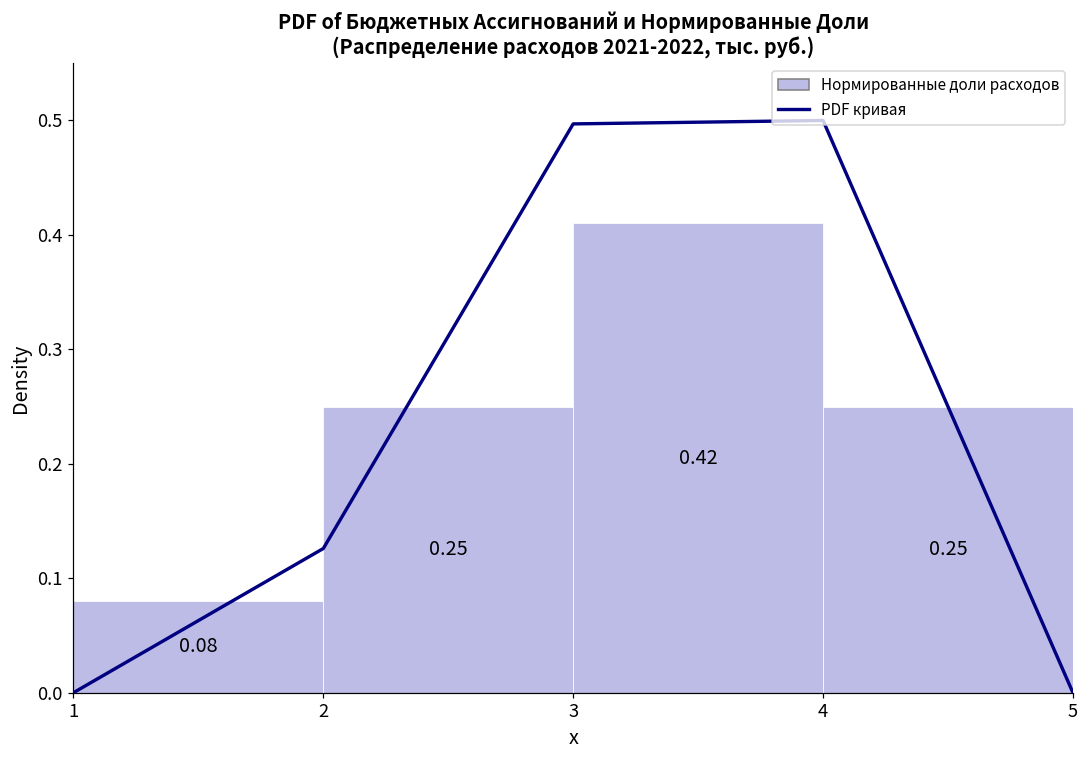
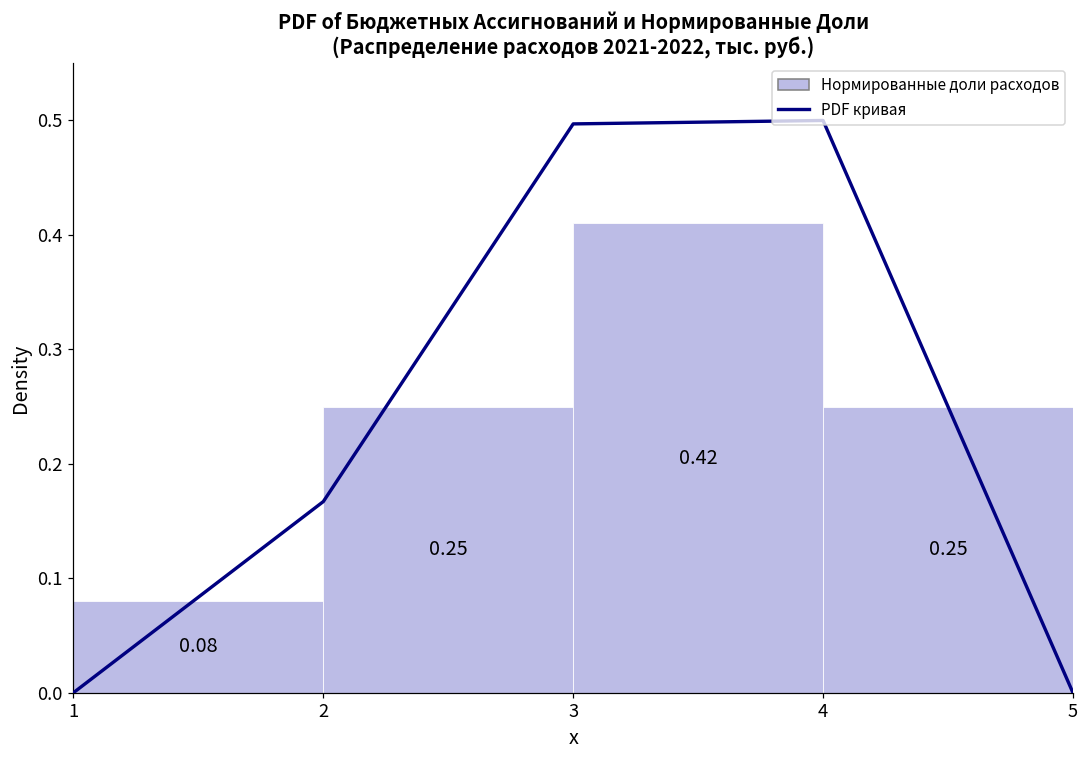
PDF кривая, 2: 0.126 -> 0.167
